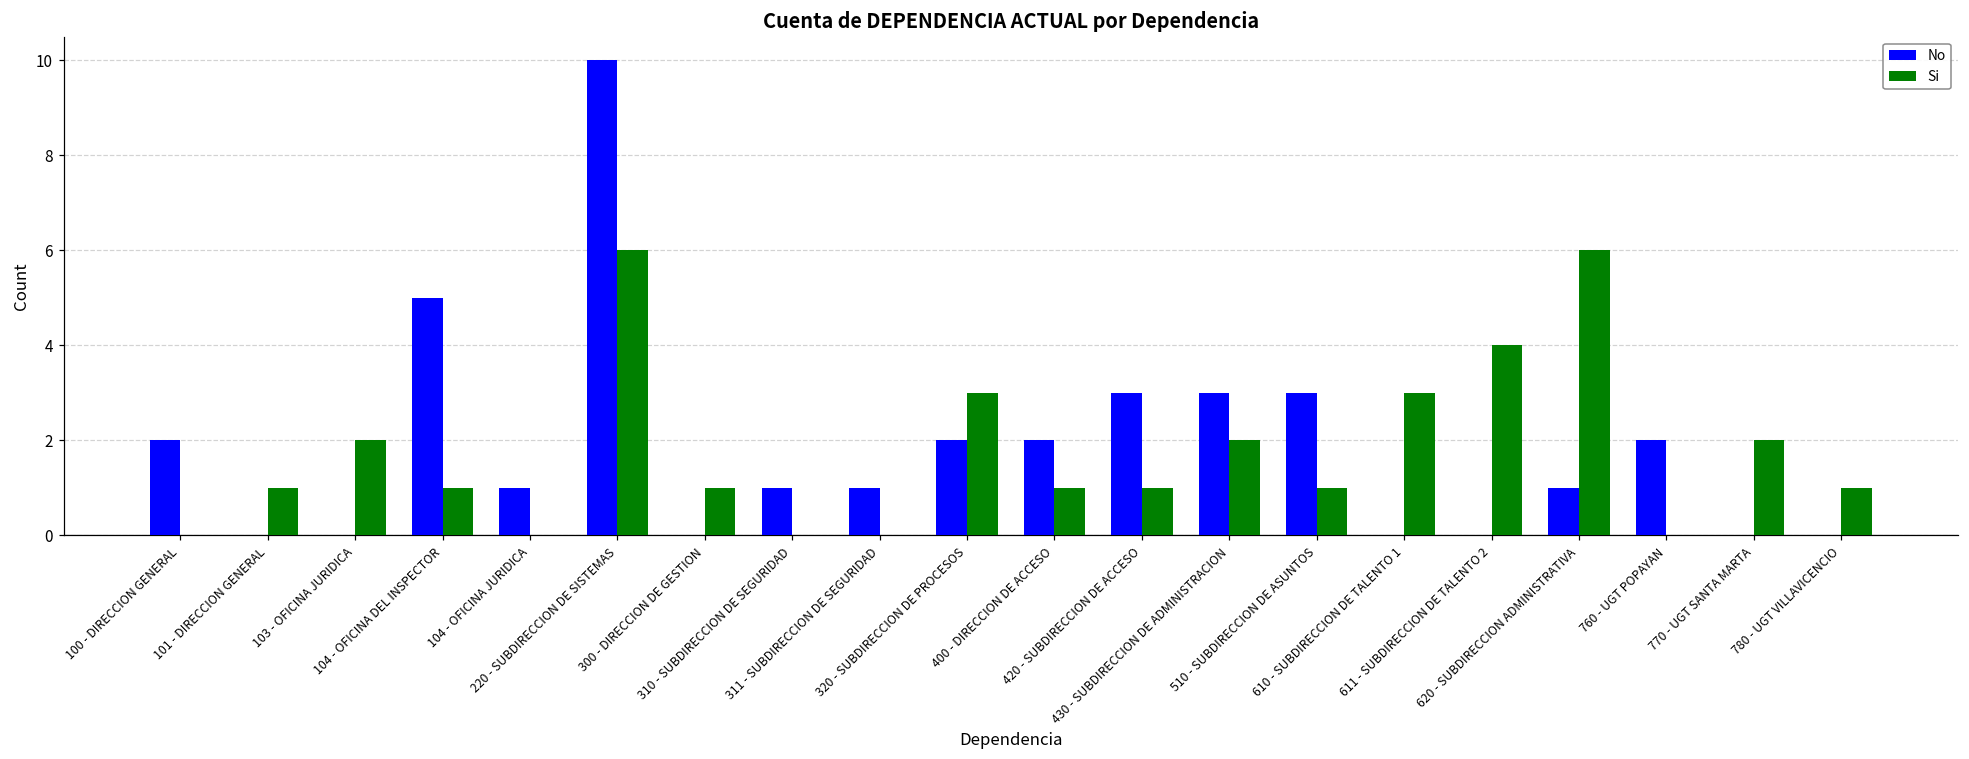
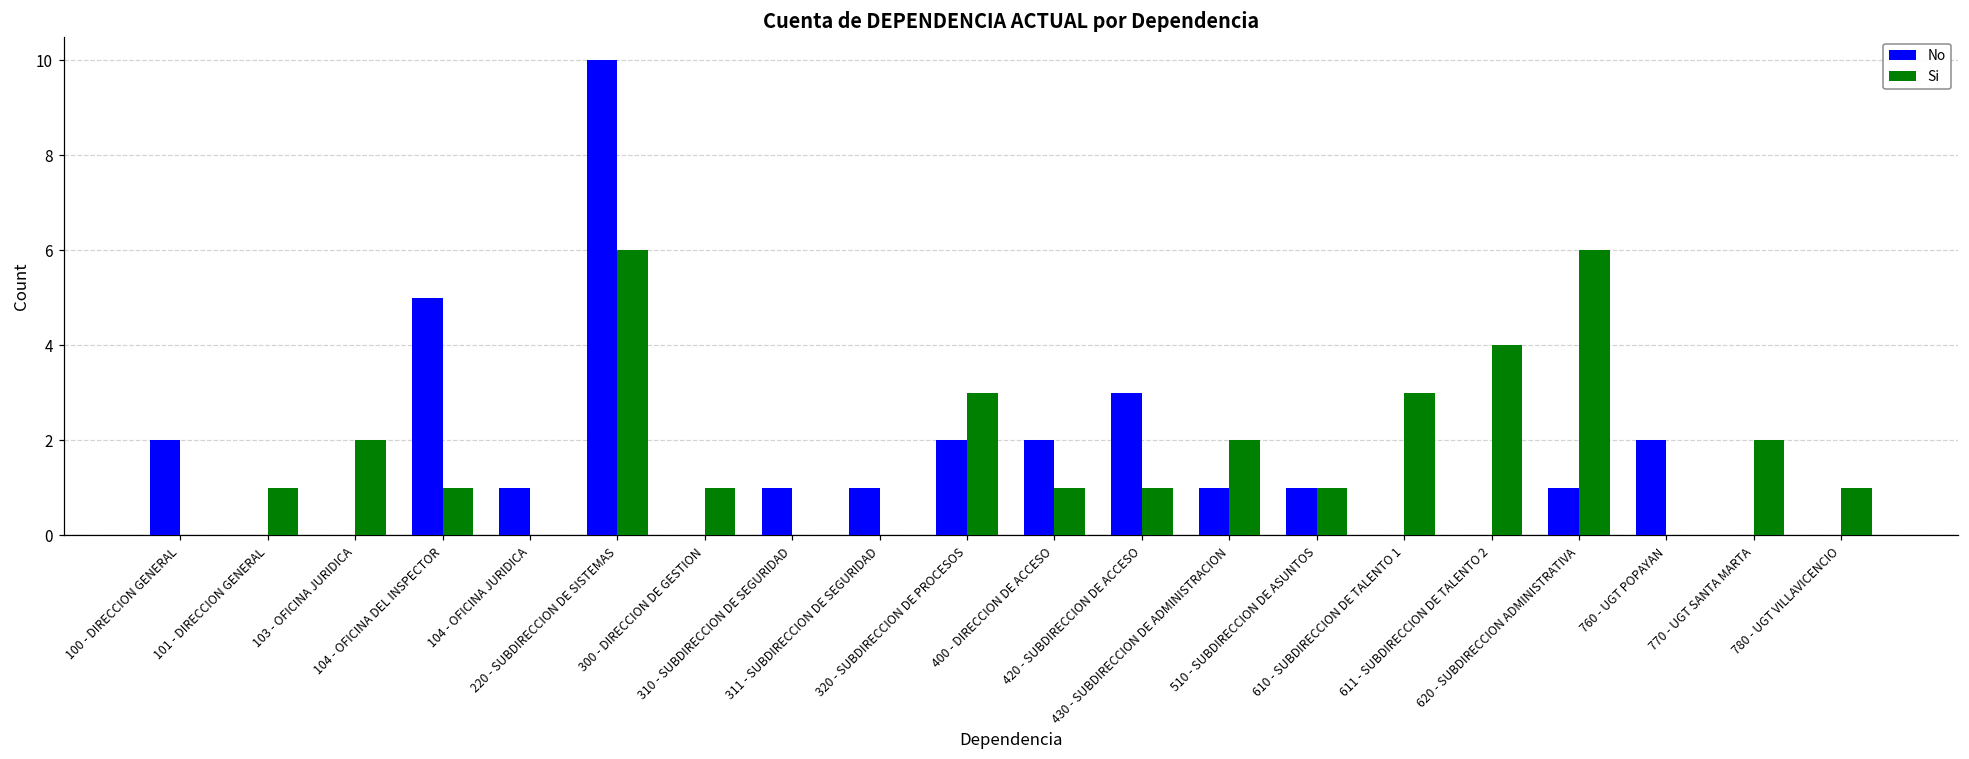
No, 430 - SUBDIRECCION DE ADMINISTRACION: 3 -> 1
No, 510 - SUBDIRECCION DE ASUNTOS: 3 -> 1
